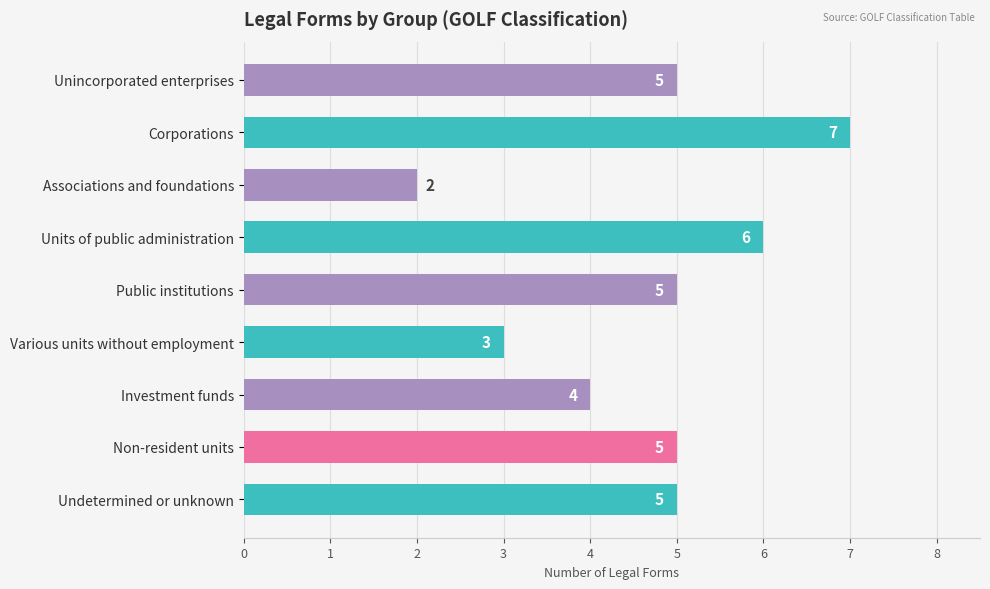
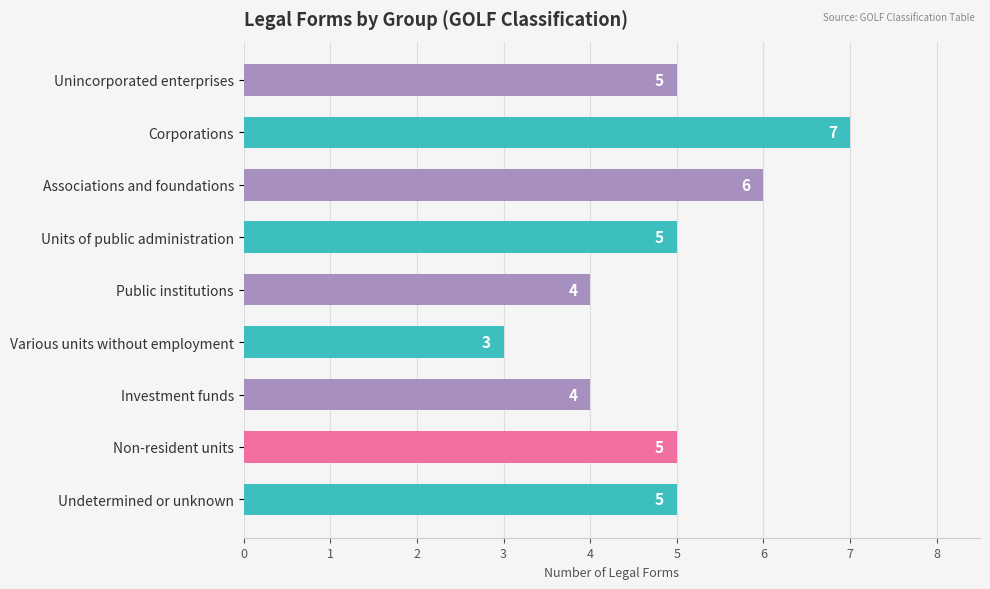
Associations and foundations: 2 -> 6
Units of public administration: 6 -> 5
Public institutions: 5 -> 4
